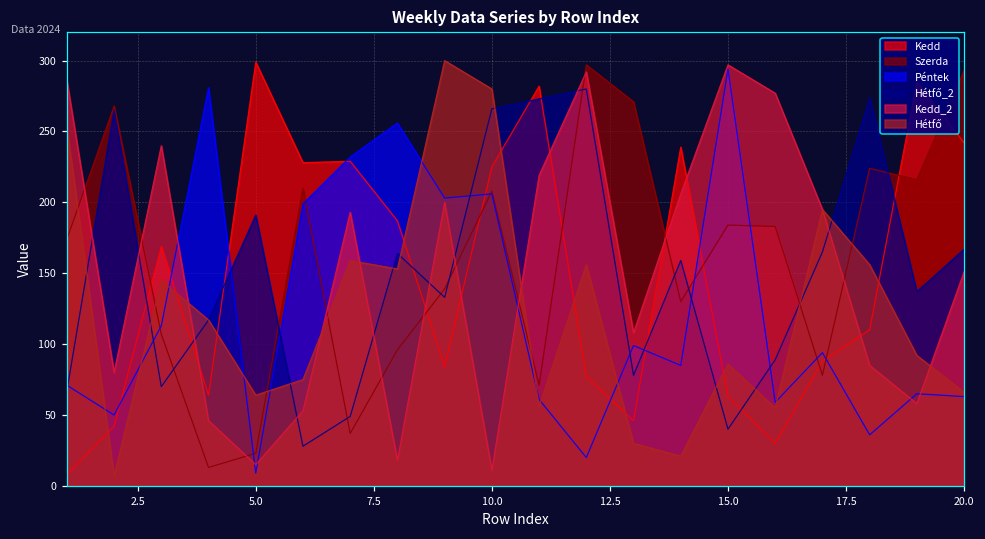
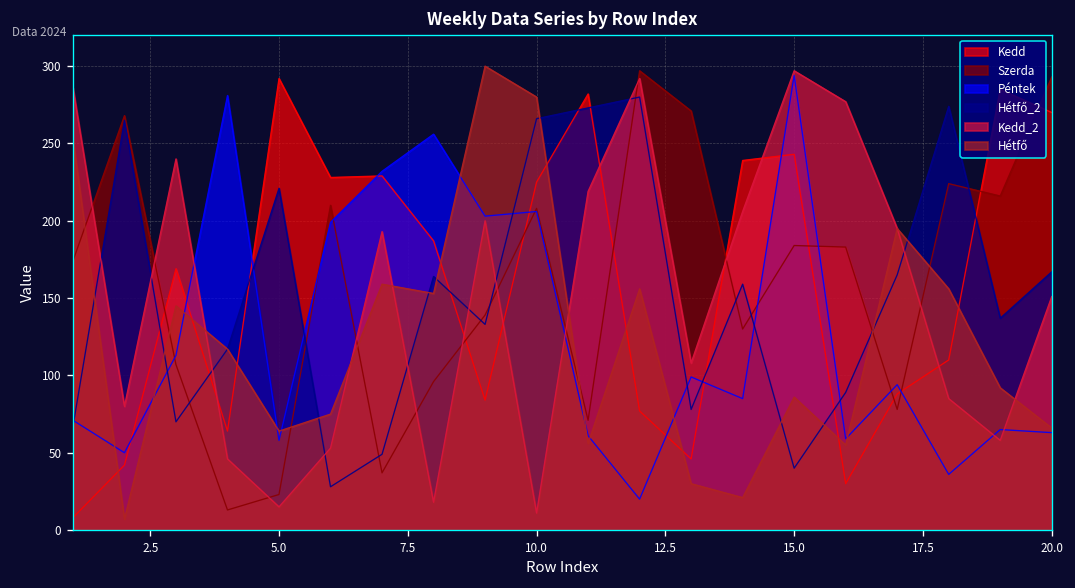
Kedd, 5.0: 299 -> 292
Péntek, 5.0: 9 -> 58
Hétfő_2, 5.0: 191 -> 221
Kedd, 15.0: 63 -> 243
Kedd, 20.0: 242 -> 270
